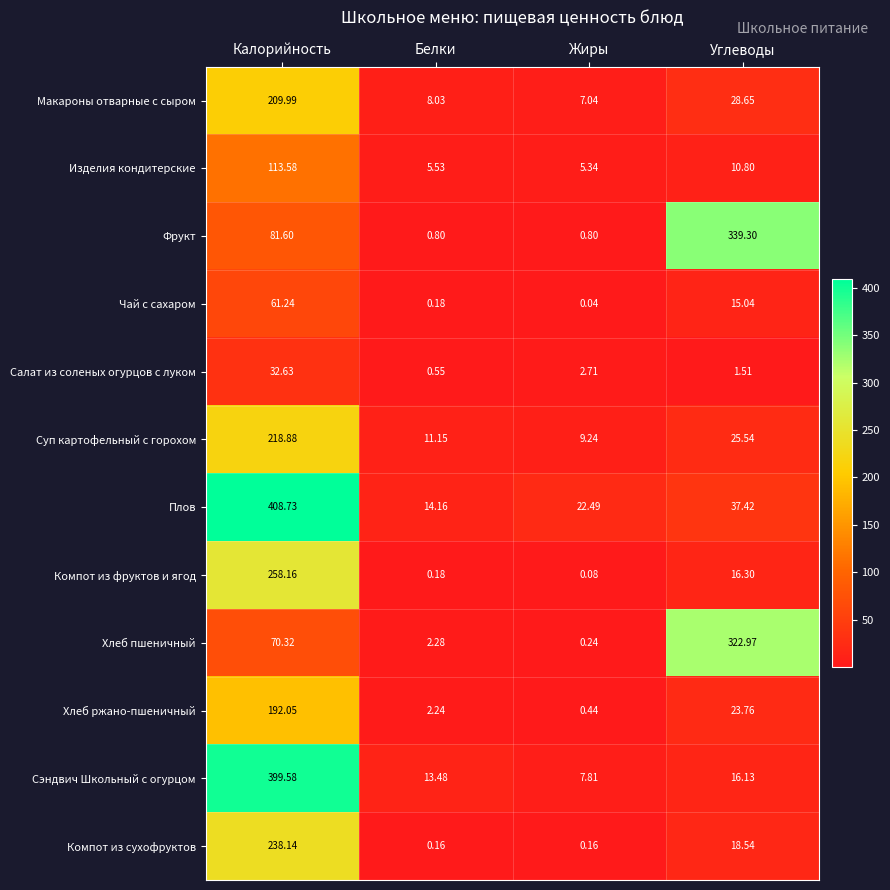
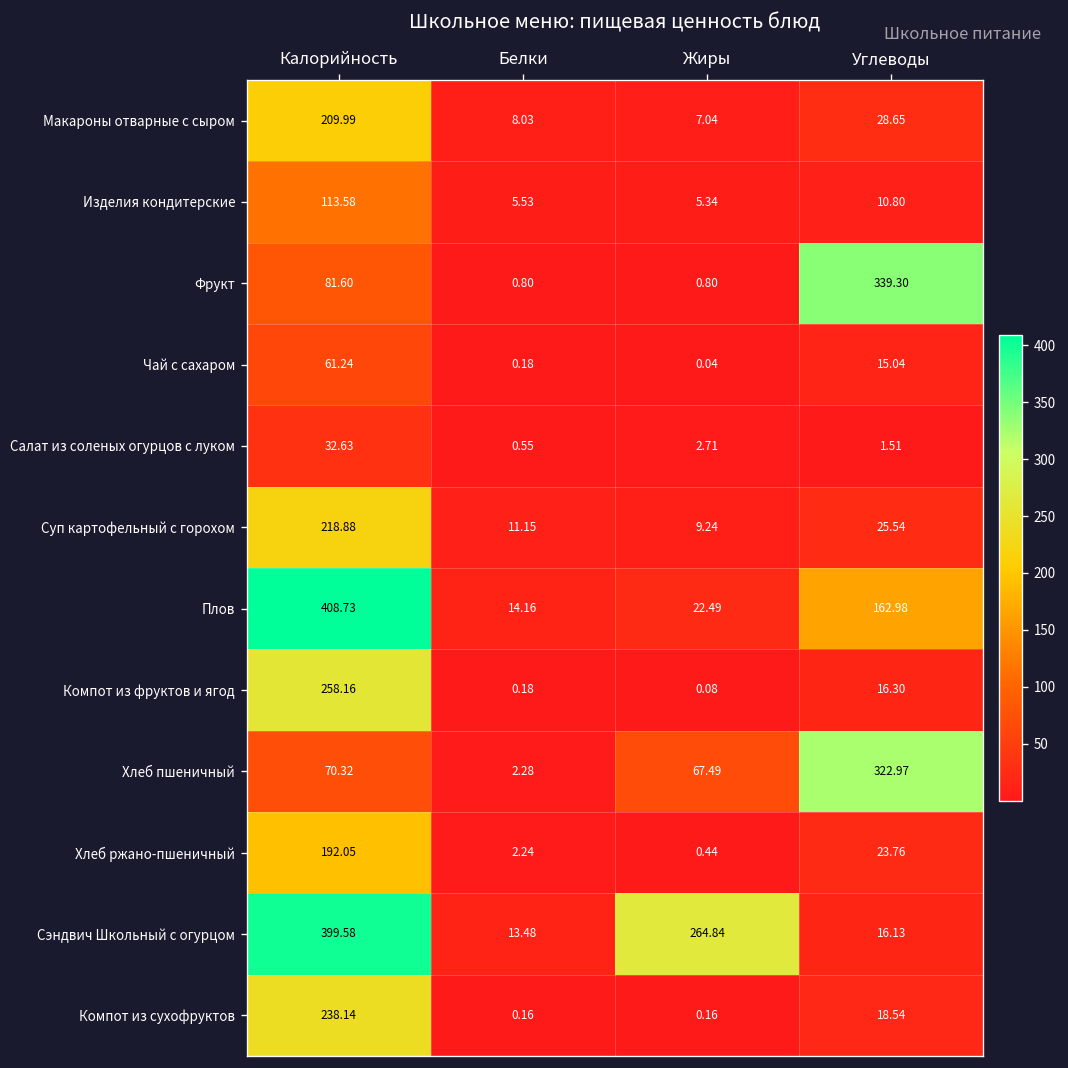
Плов, Углеводы: 37.42 -> 162.98
Хлеб пшеничный, Жиры: 0.24 -> 67.49
Сэндвич Школьный с огурцом, Жиры: 7.81 -> 264.84
